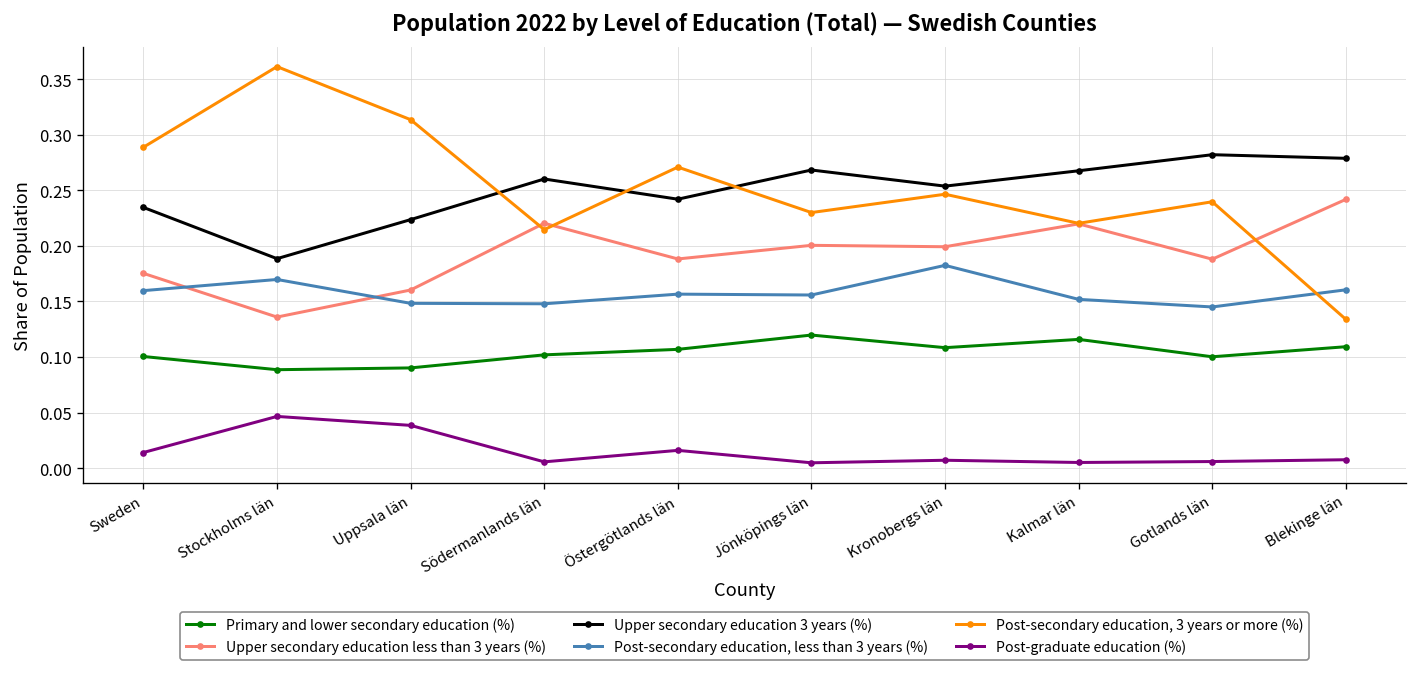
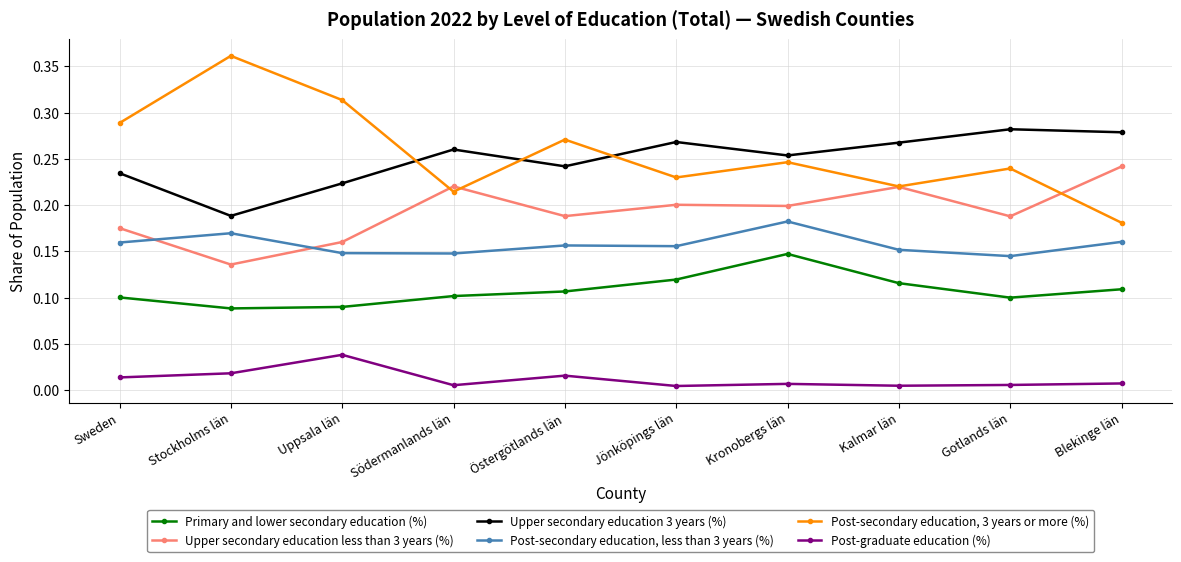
Post-graduate education (%), Stockholms län: 0.05 -> 0.02
Primary and lower secondary education (%), Kronobergs län: 0.11 -> 0.15
Post-secondary education, 3 years or more (%), Blekinge län: 0.13 -> 0.18
